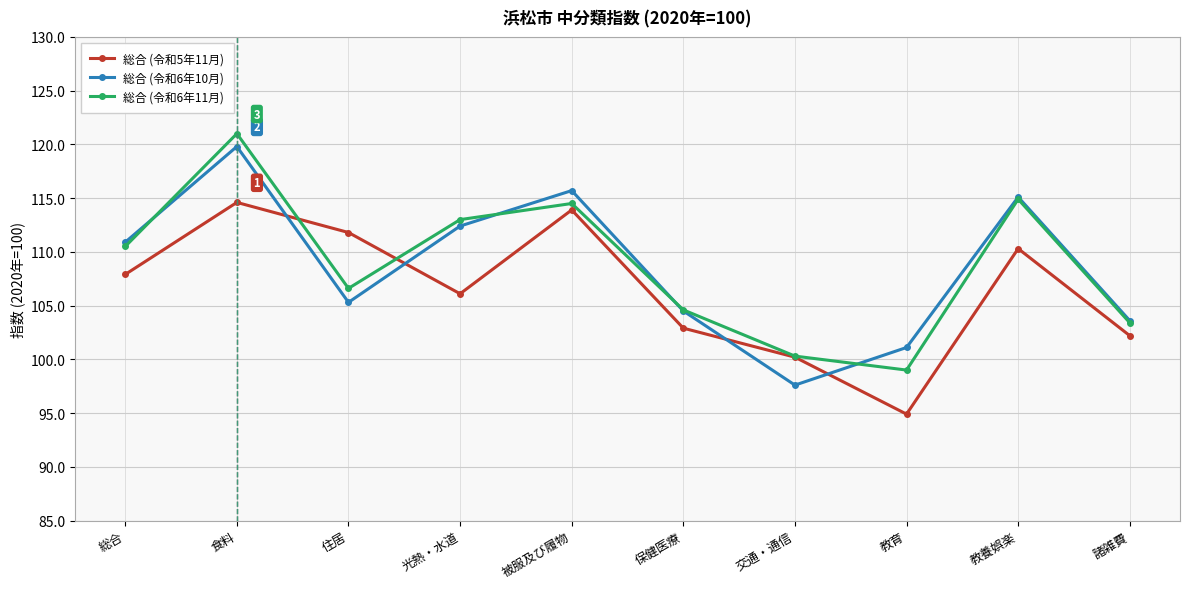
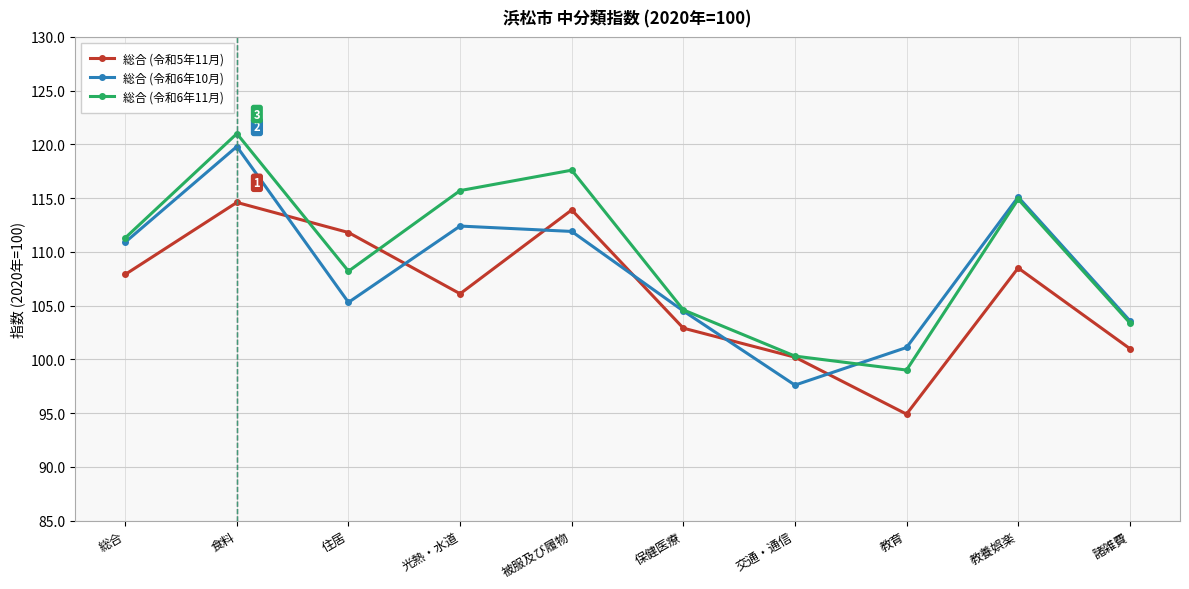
総合 (令和6年11月), 総合: 110.5 -> 111.3
総合 (令和6年11月), 住居: 106.6 -> 108.2
総合 (令和6年11月), 光熱・水道: 113.0 -> 115.7
総合 (令和6年10月), 被服及び履物: 115.7 -> 111.9
総合 (令和6年11月), 被服及び履物: 114.5 -> 117.6
総合 (令和5年11月), 教養娯楽: 110.3 -> 108.5
総合 (令和5年11月), 諸雑費: 102.2 -> 101.0
